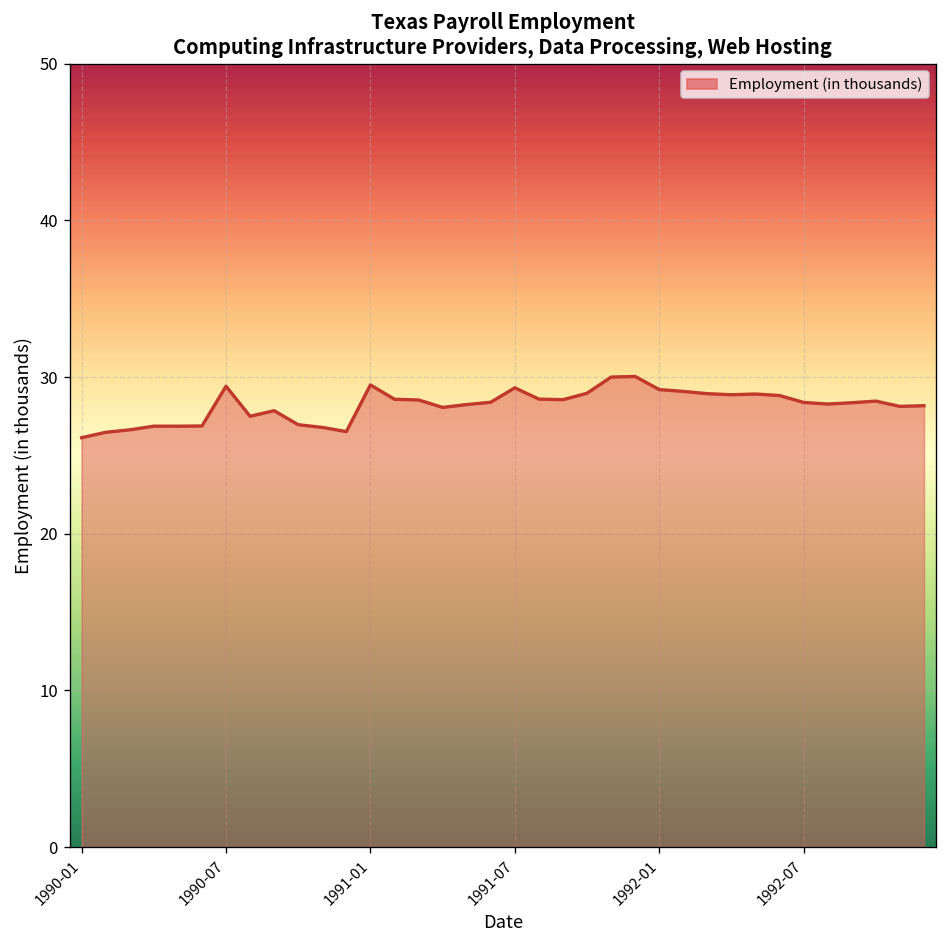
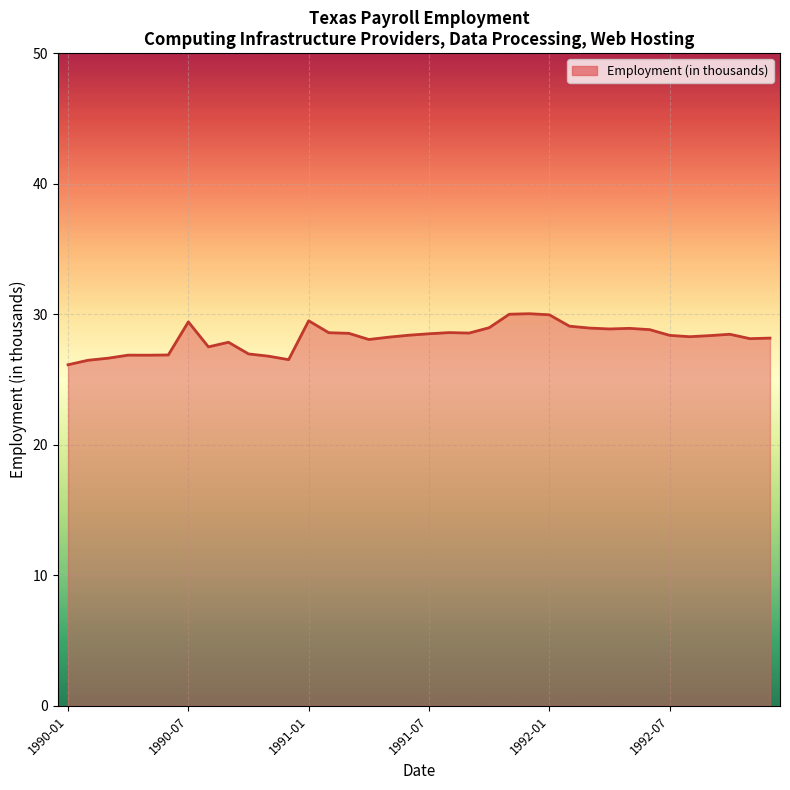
1991-07: 29.3 -> 28.5
1992-01: 29.2 -> 30.0
